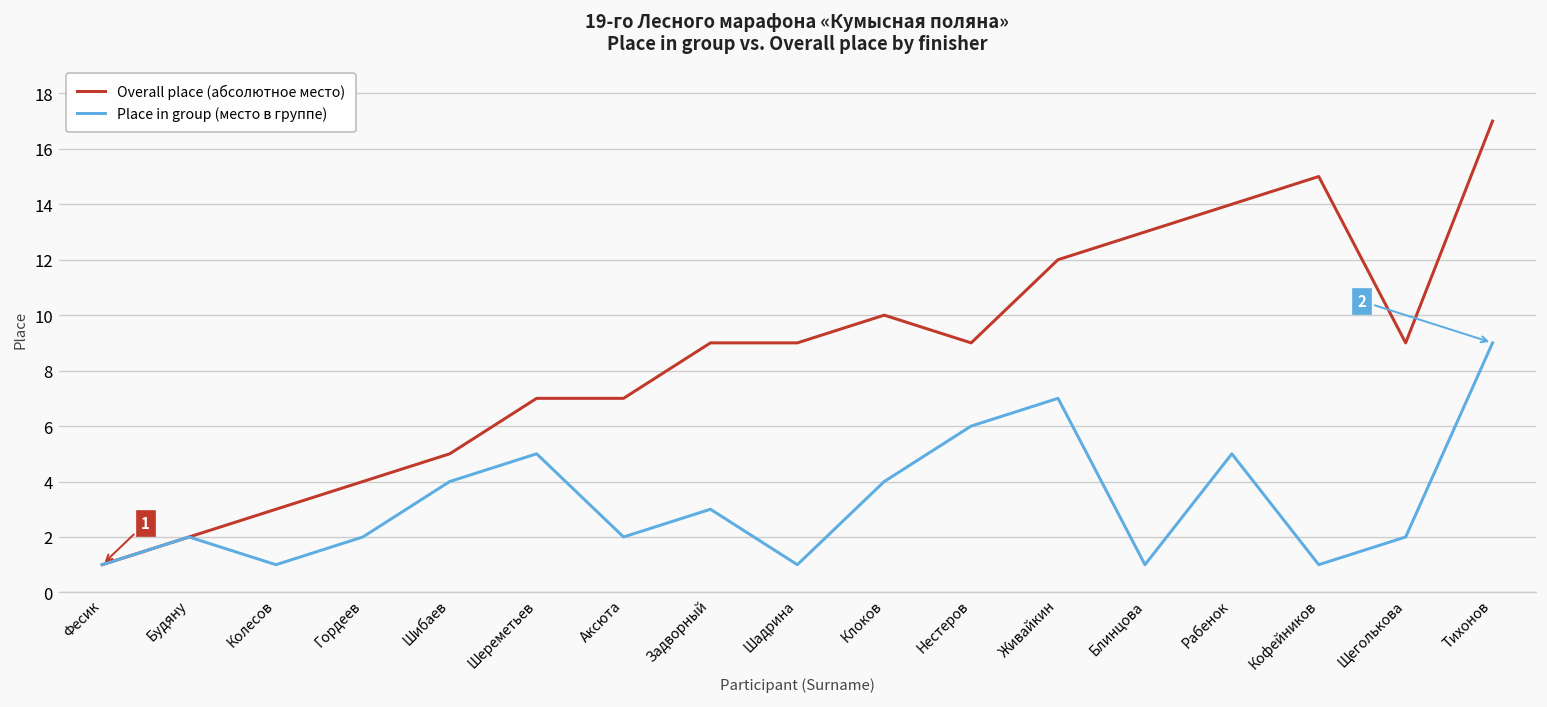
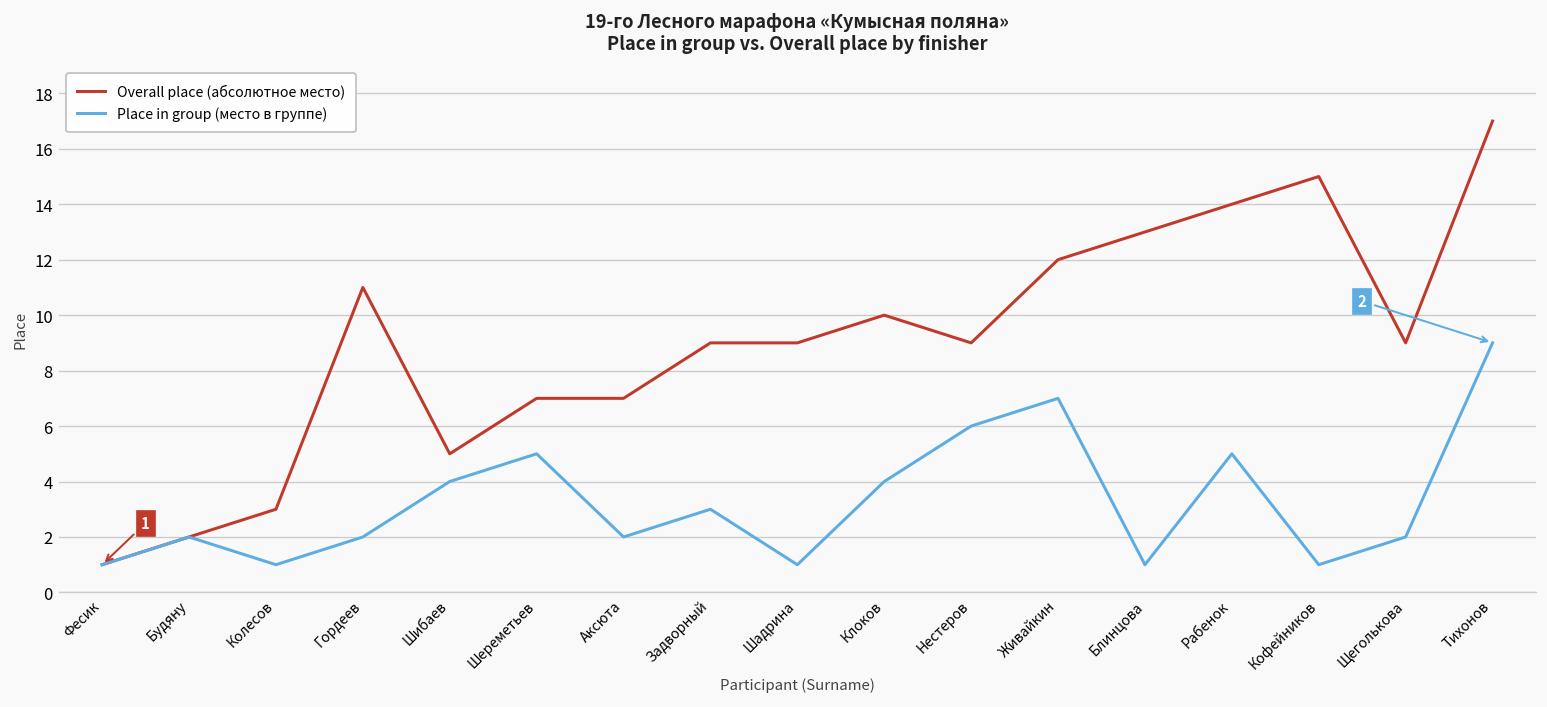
Overall place (абсолютное место), Гордеев: 4 -> 11
